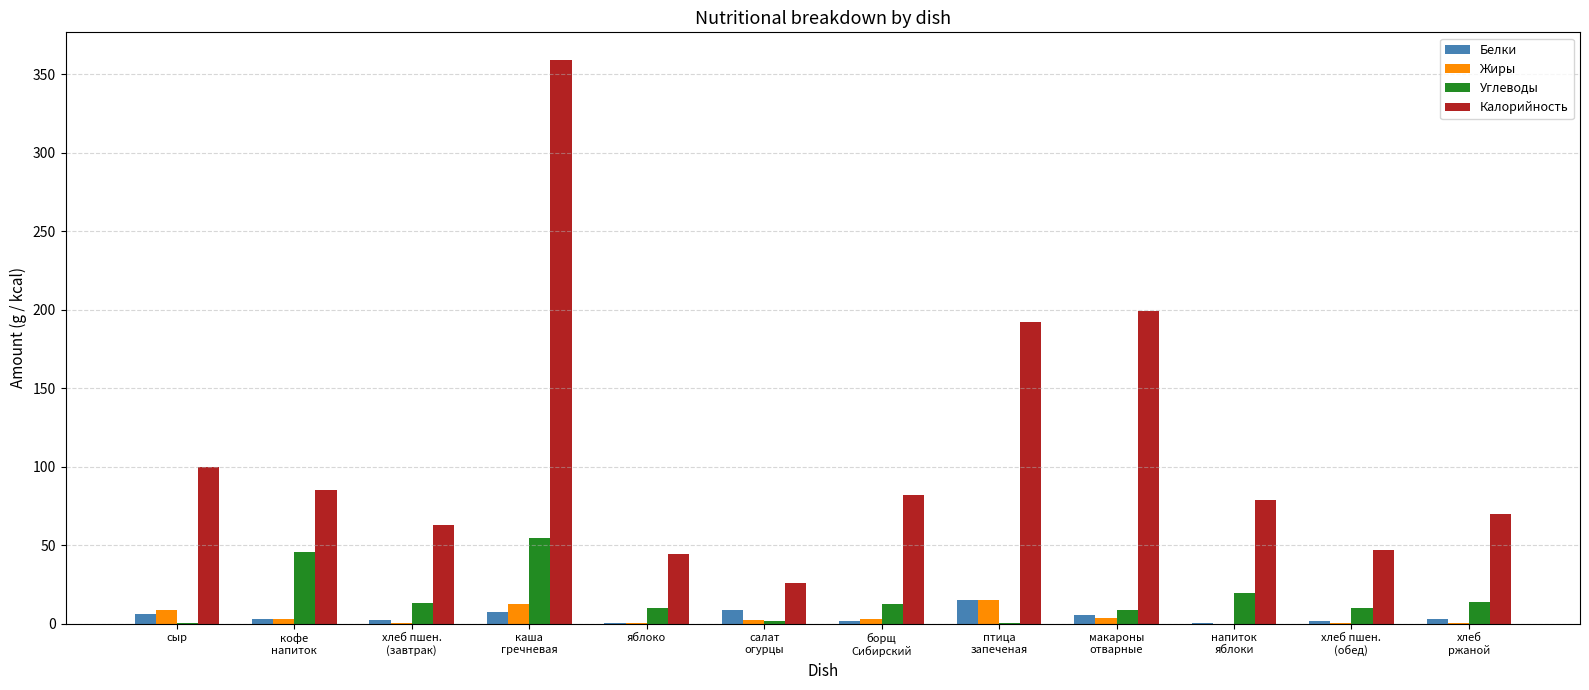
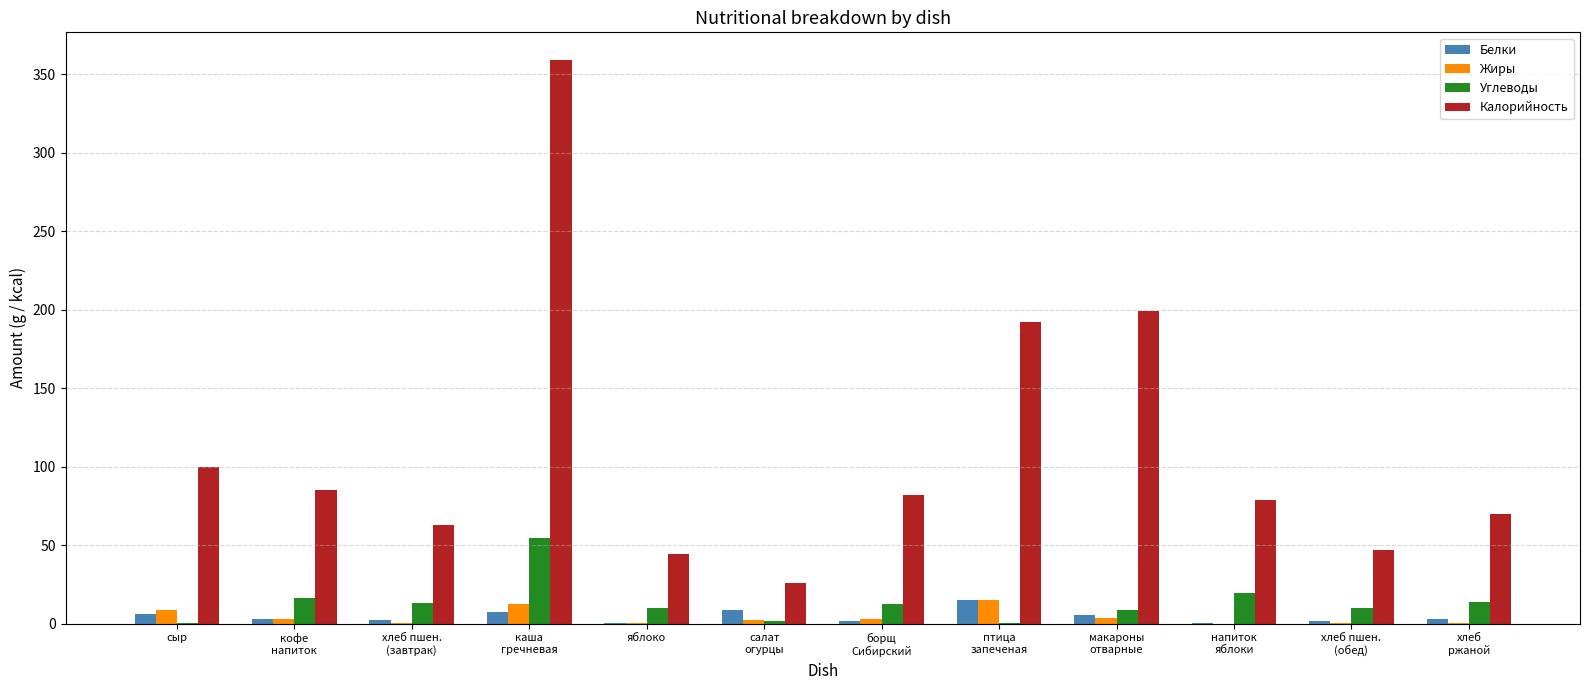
Углеводы, кофе напиток: 46 -> 16
